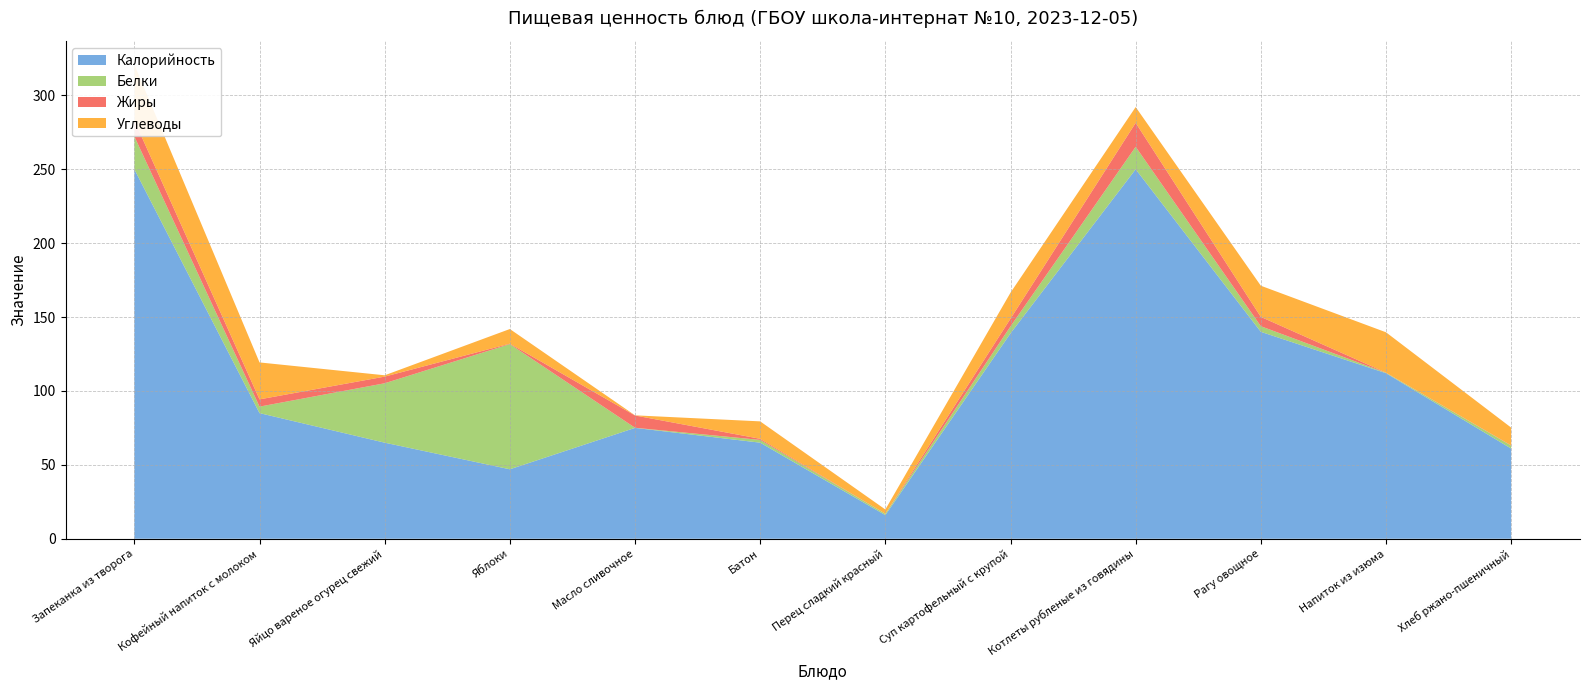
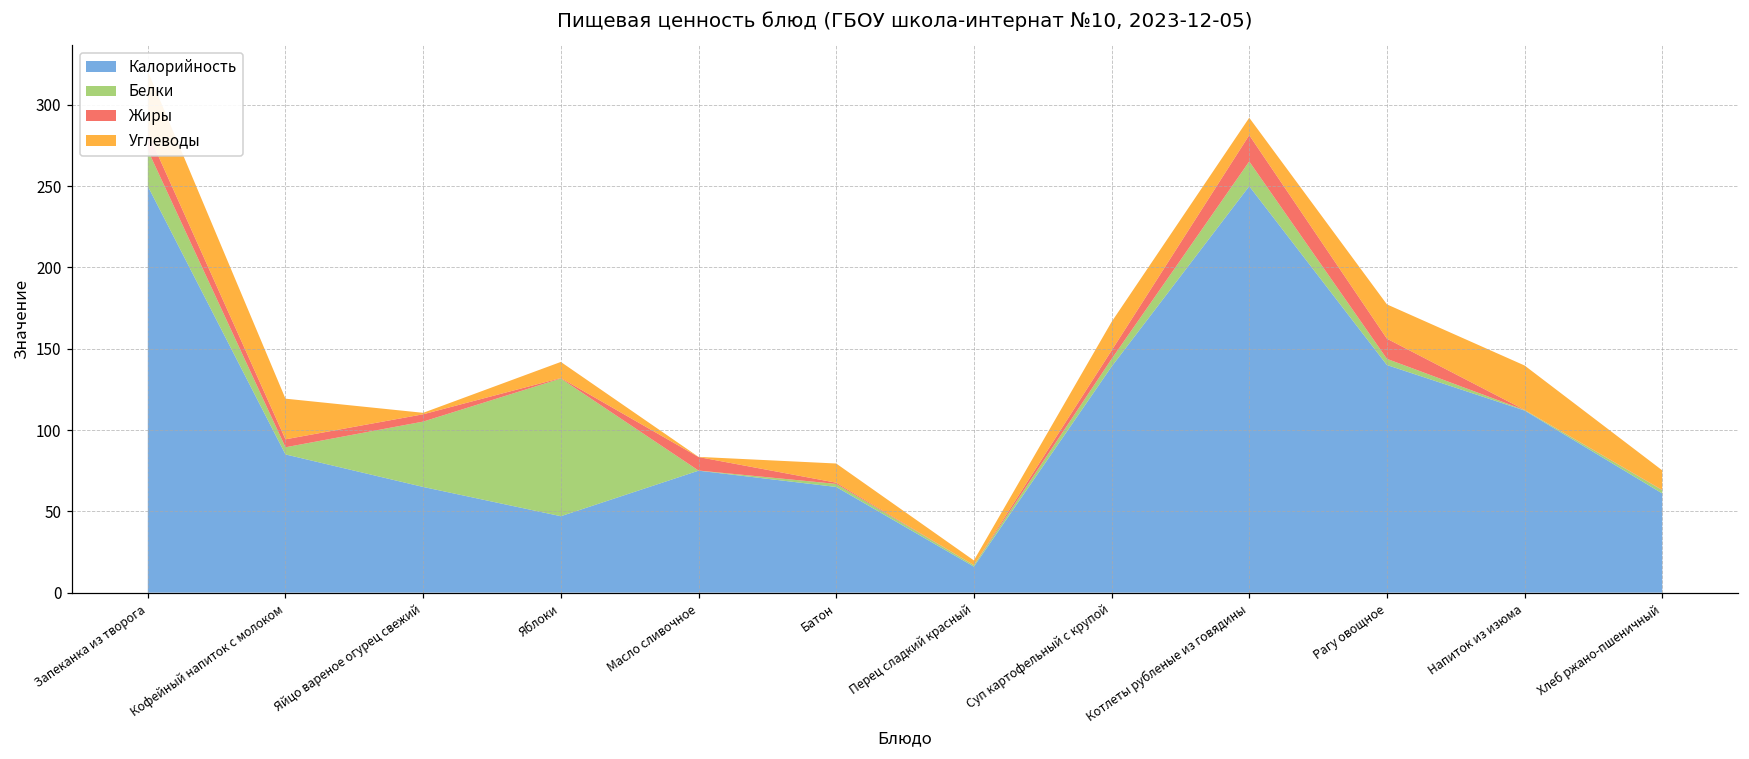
Жиры, Рагу овощное: 6 -> 12
